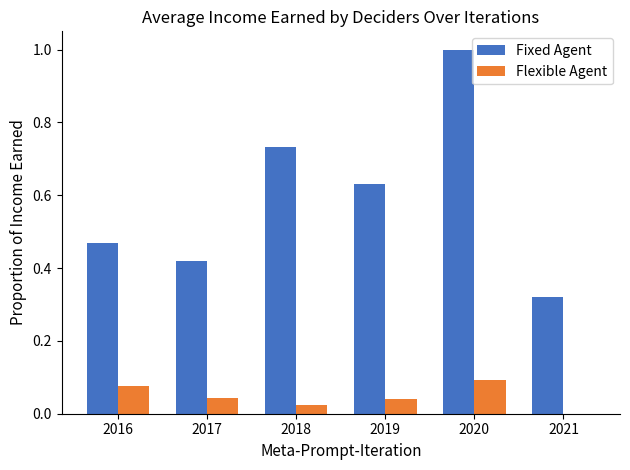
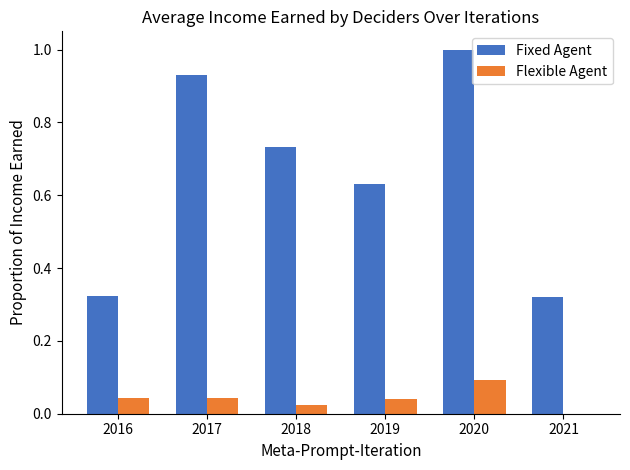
Fixed Agent, 2016: 0.47 -> 0.32
Flexible Agent, 2016: 0.07 -> 0.04
Fixed Agent, 2017: 0.42 -> 0.93
